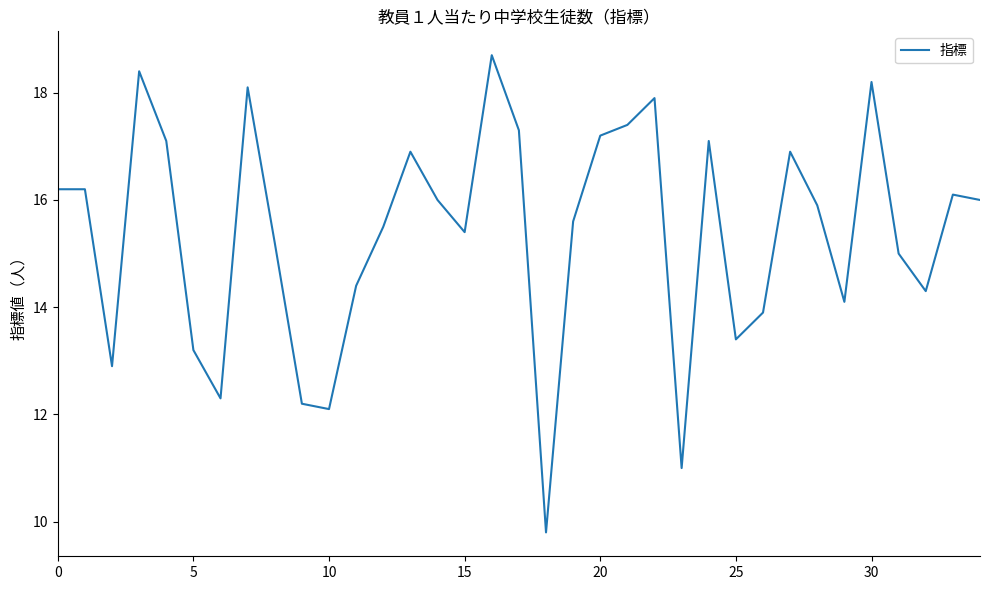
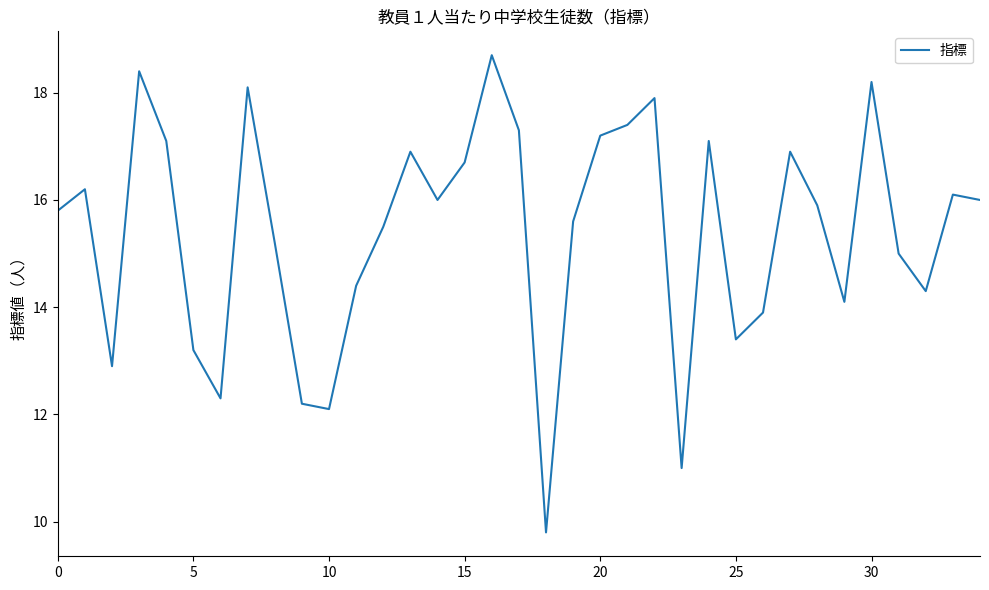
0: 16.2 -> 15.8
15: 15.4 -> 16.7
